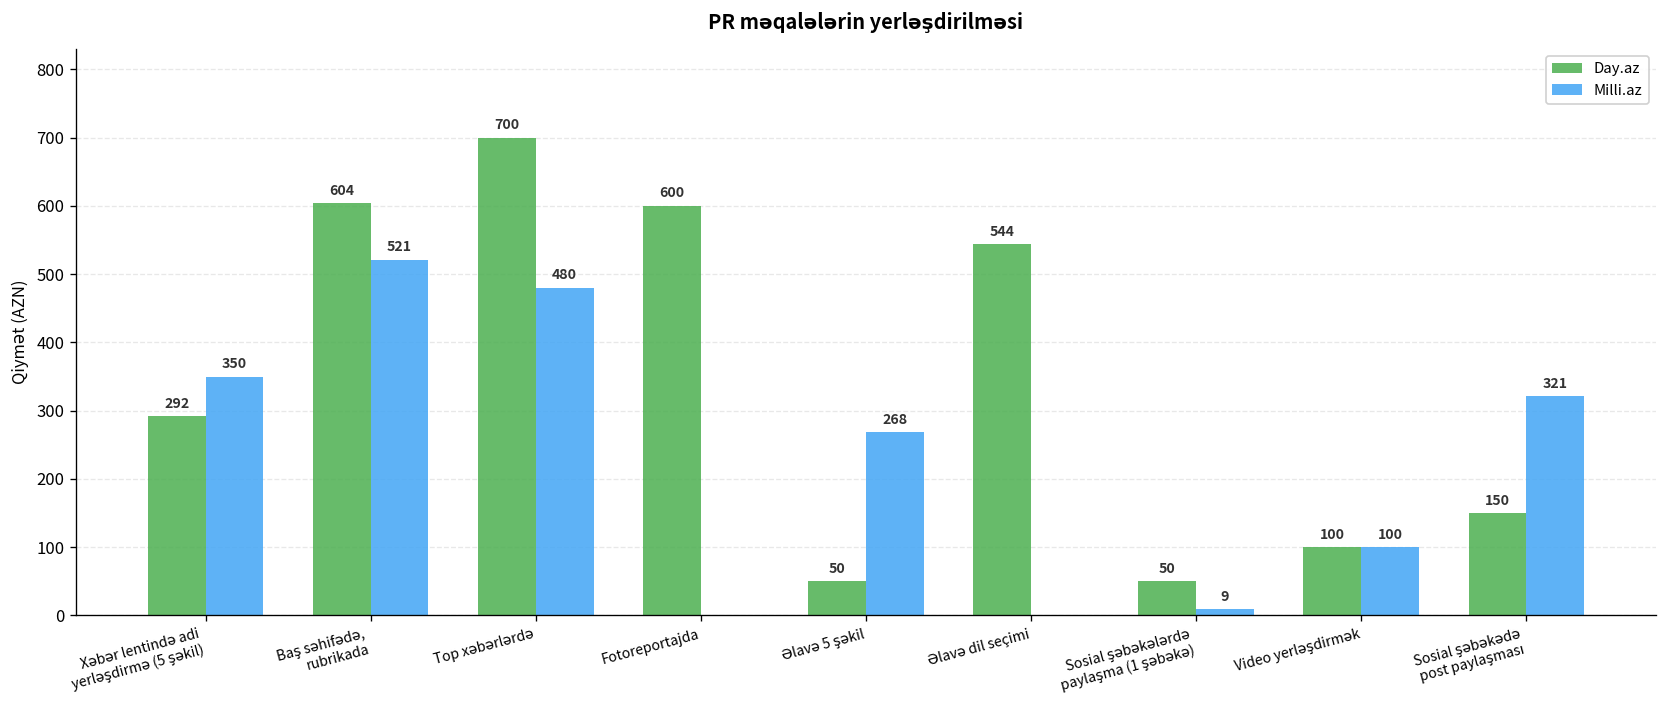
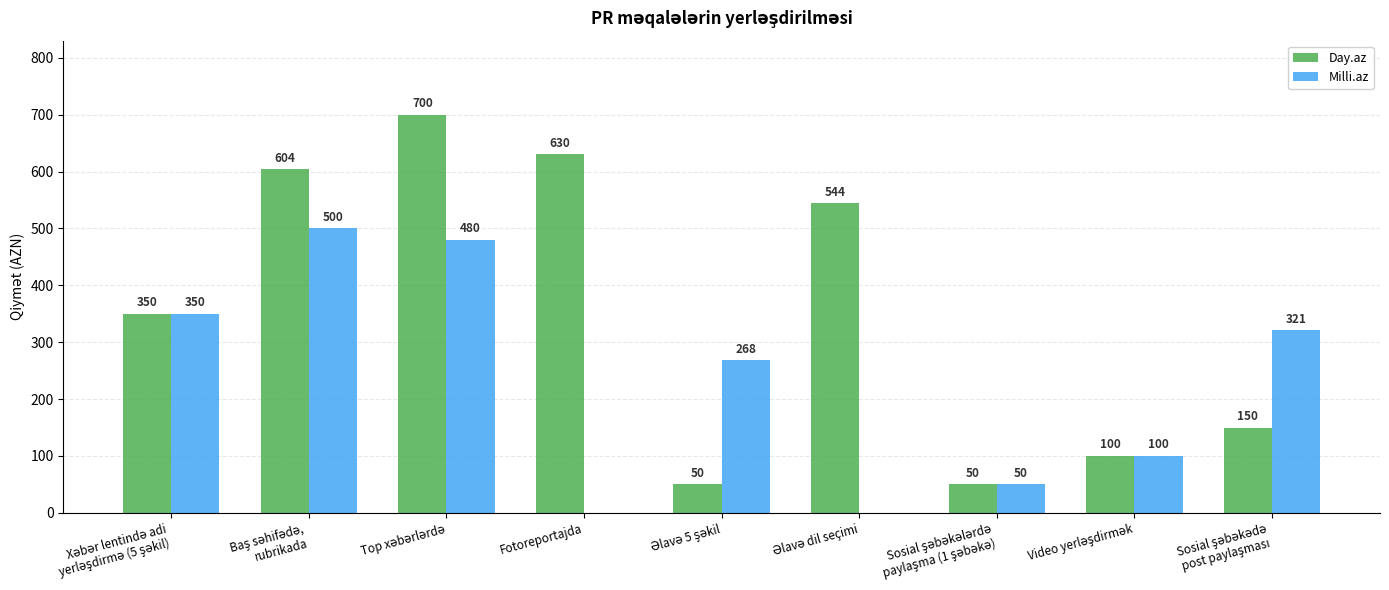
Day.az, Xəbər lentində adi yerləşdirmə (5 şəkil): 292 -> 350
Milli.az, Baş səhifədə, rubrikada: 521 -> 500
Day.az, Fotoreportajda: 600 -> 630
Milli.az, Sosial şəbəkələrdə paylaşma (1 şəbəkə): 9 -> 50
